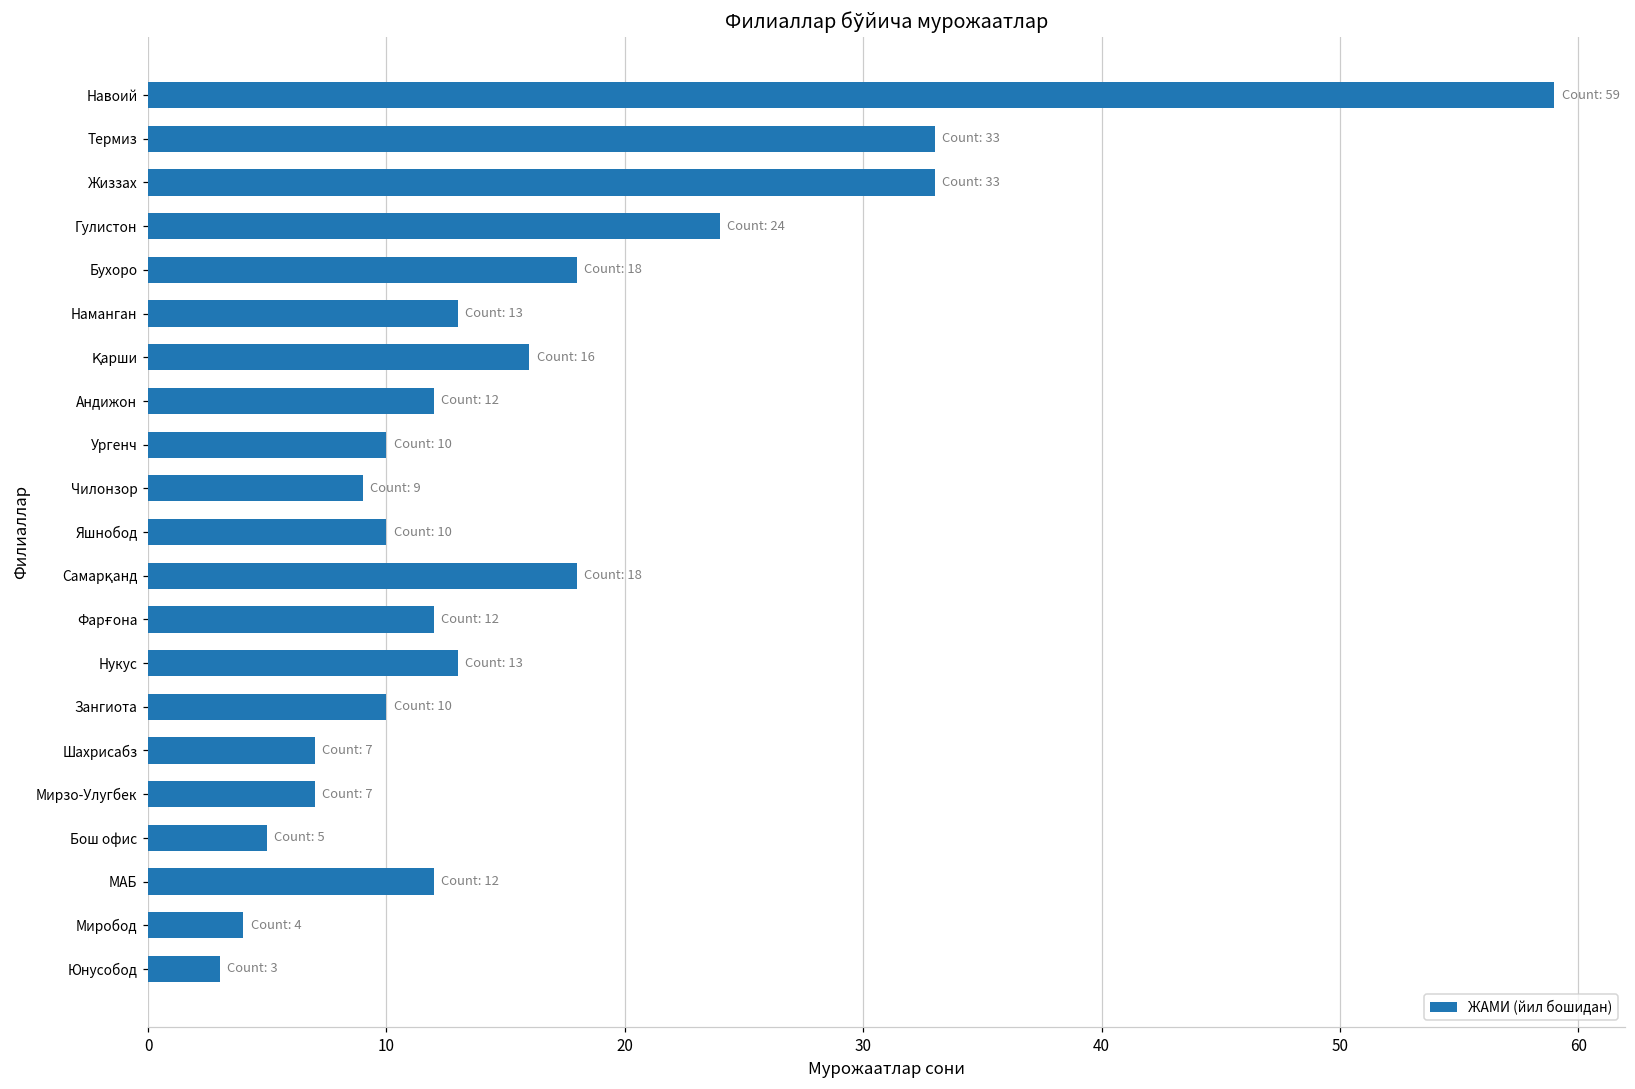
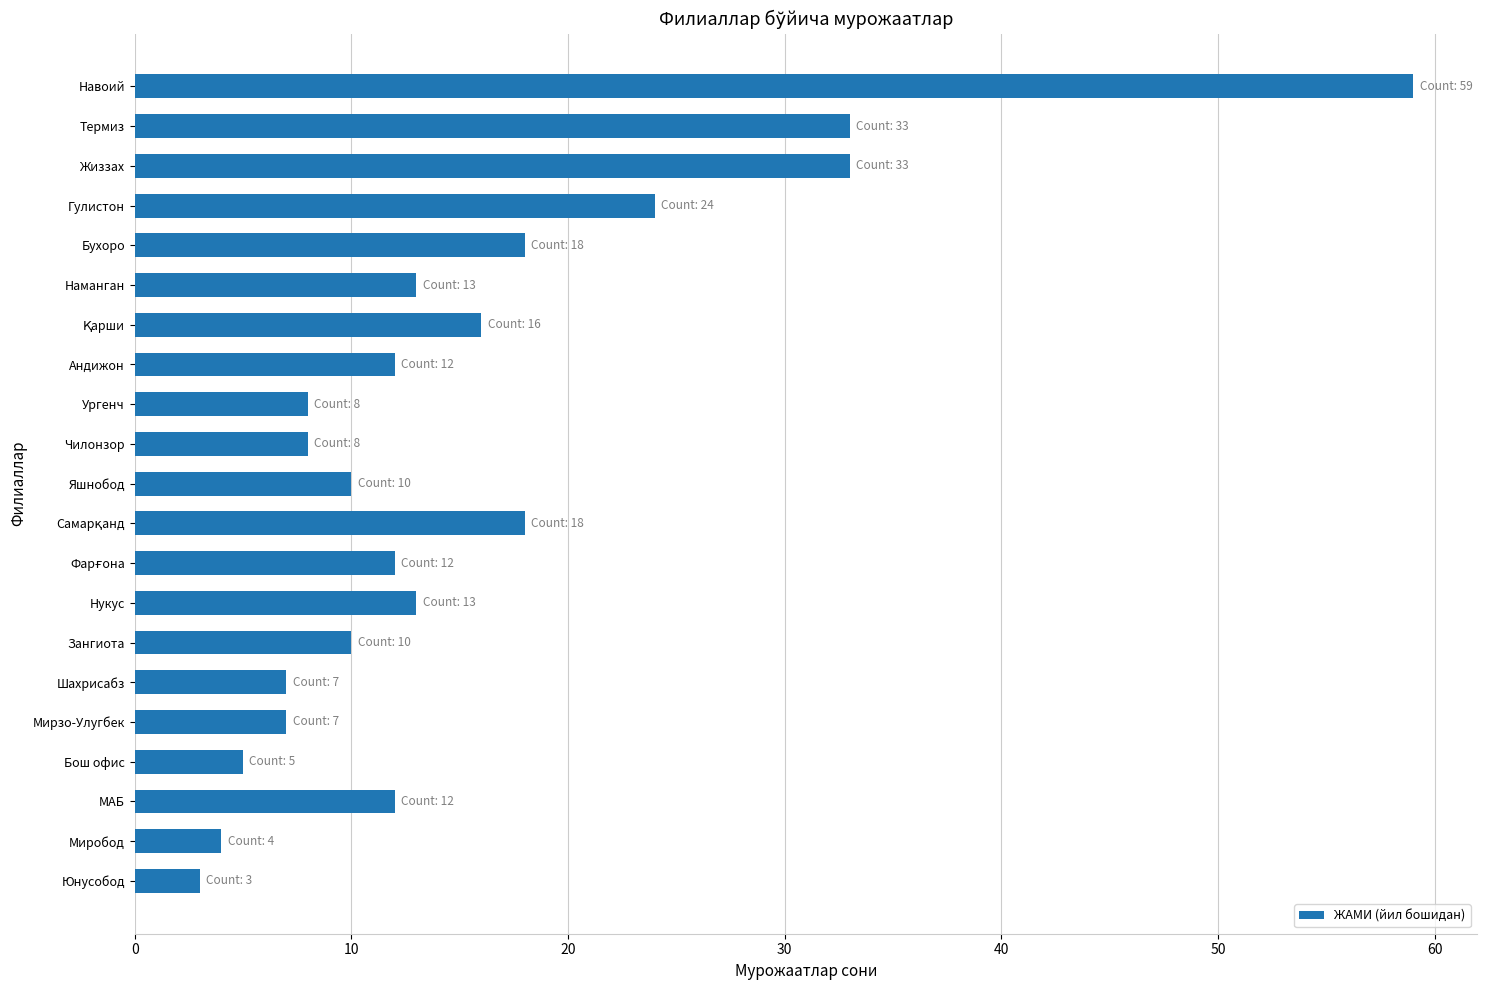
Ургенч: 10 -> 8
Чилонзор: 9 -> 8
